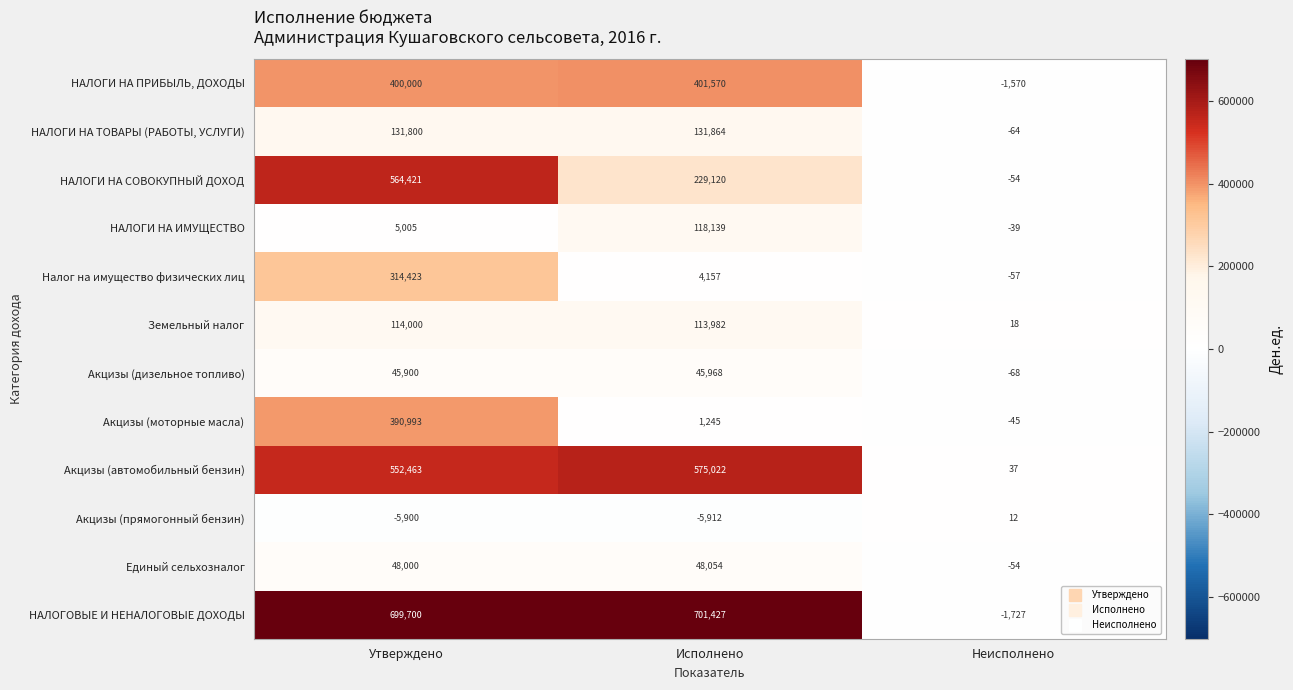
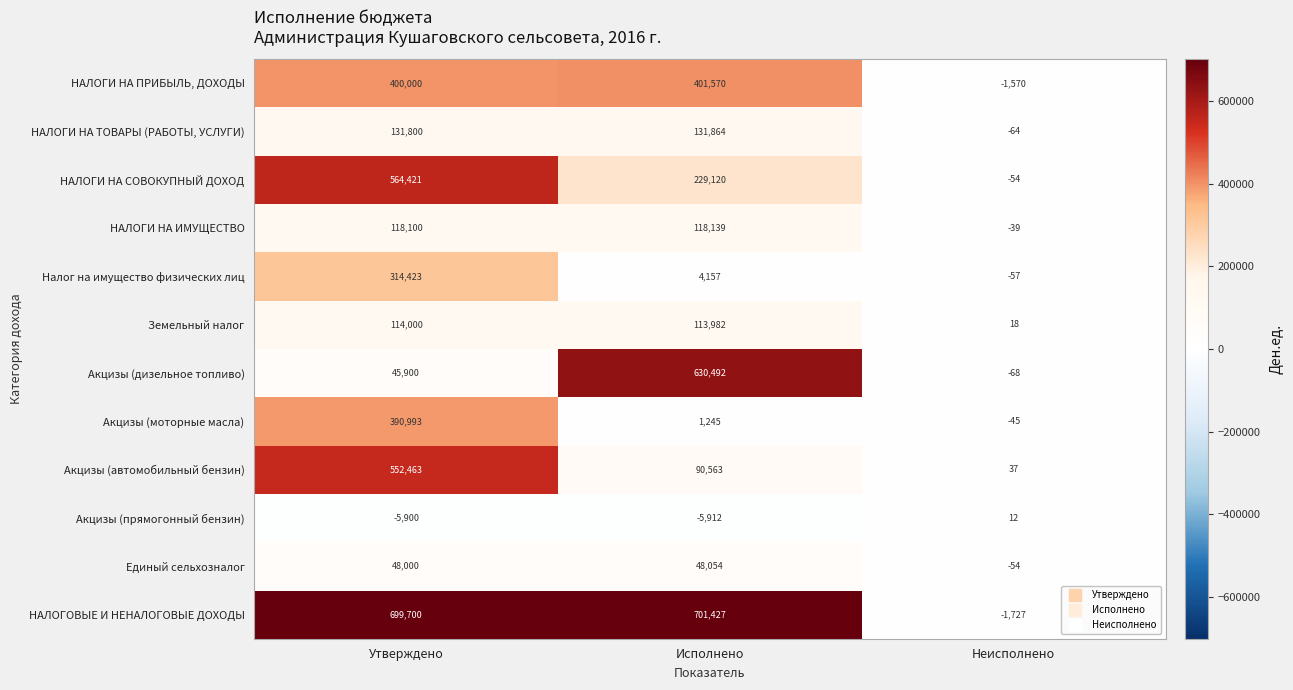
НАЛОГИ НА ИМУЩЕСТВО, Утверждено: 5,005 -> 118,100
Акцизы (дизельное топливо), Исполнено: 45,968 -> 630,492
Акцизы (автомобильный бензин), Исполнено: 575,022 -> 90,563
